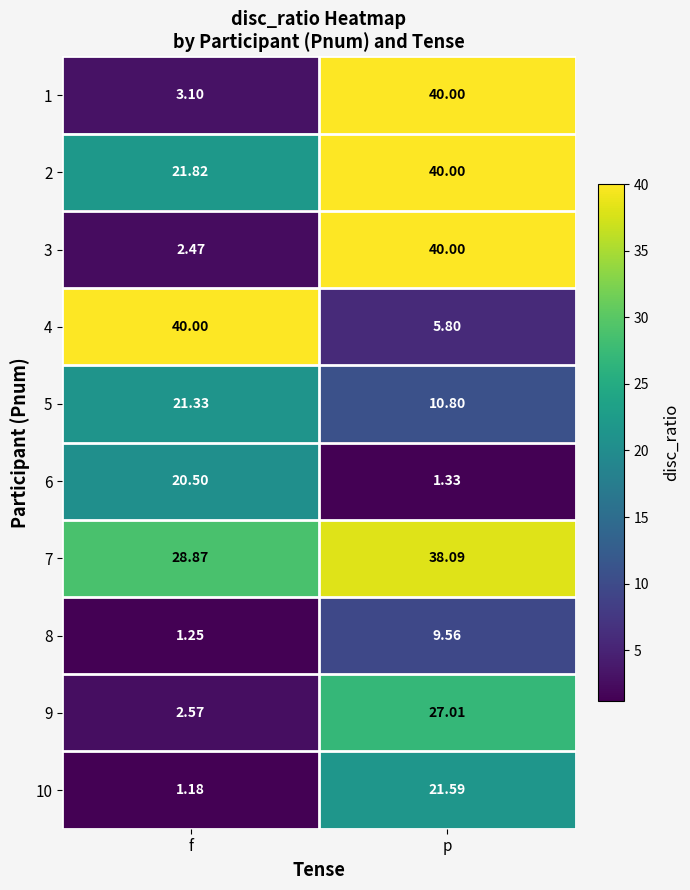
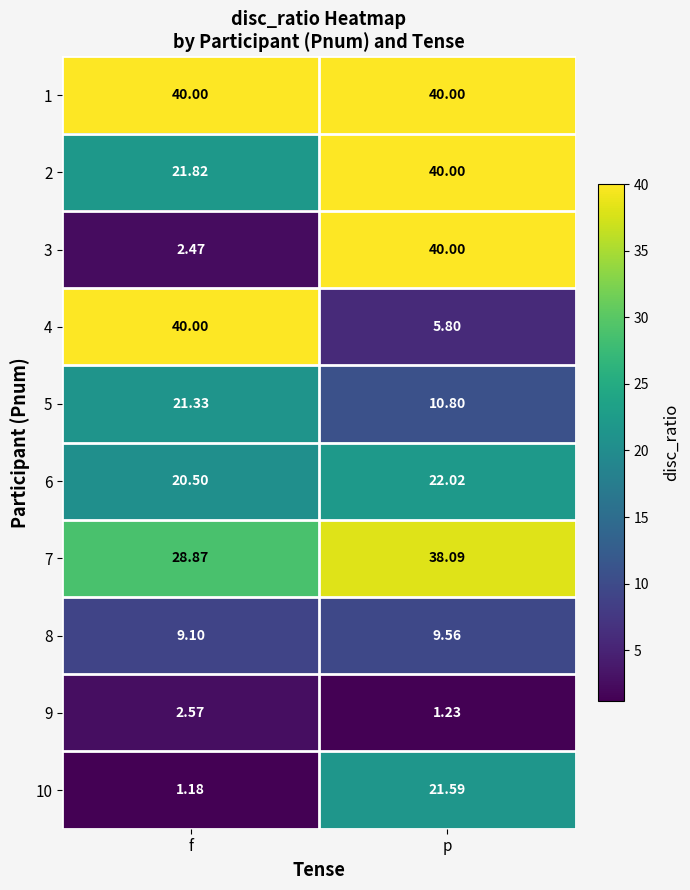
1, f: 3.10 -> 40.00
6, p: 1.33 -> 22.02
8, f: 1.25 -> 9.10
9, p: 27.01 -> 1.23
